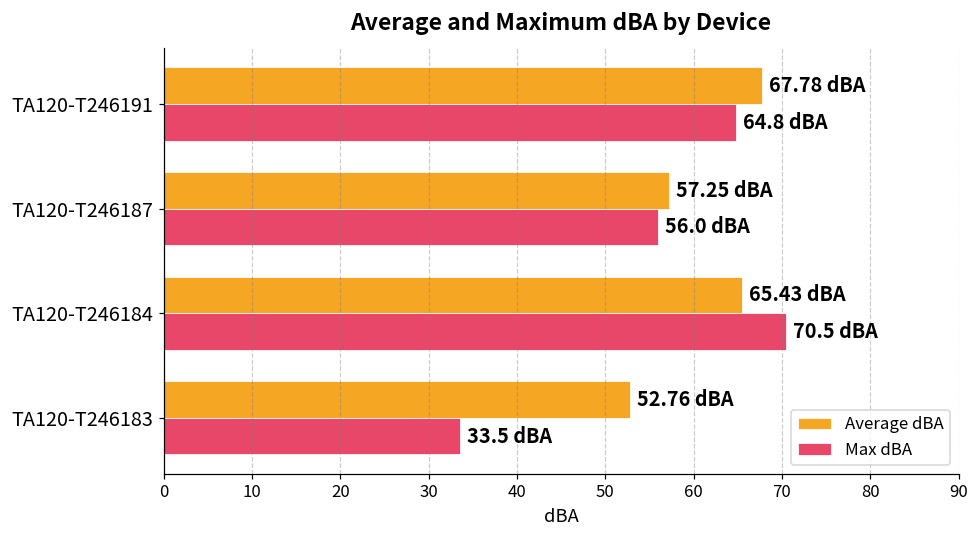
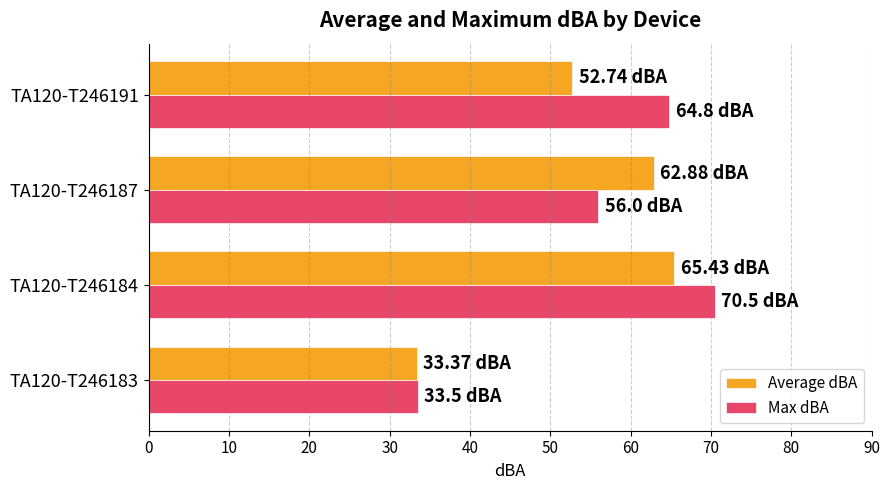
Average dBA, TA120-T246191: 67.78 -> 52.74
Average dBA, TA120-T246187: 57.25 -> 62.88
Average dBA, TA120-T246183: 52.76 -> 33.37
